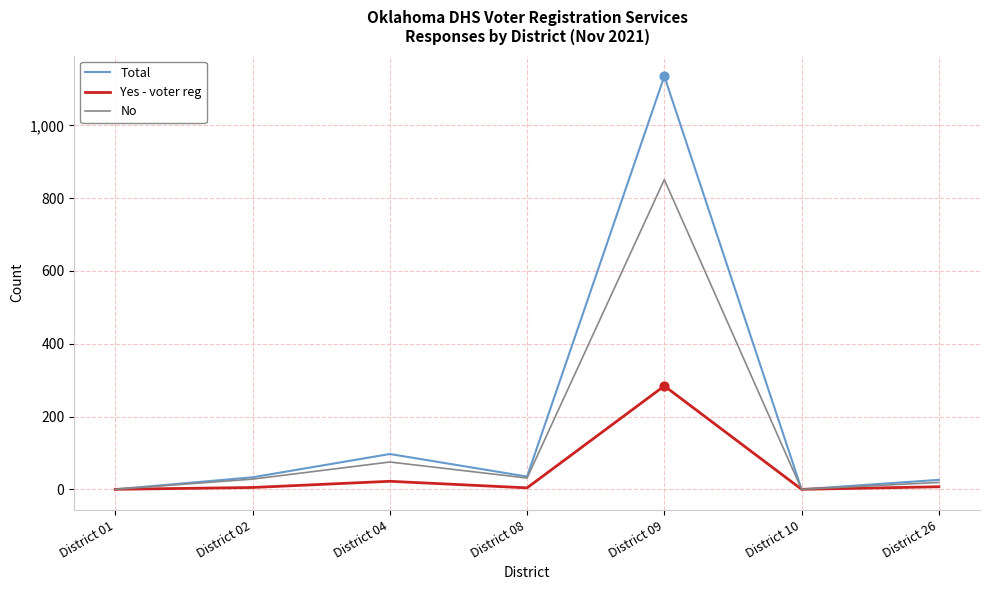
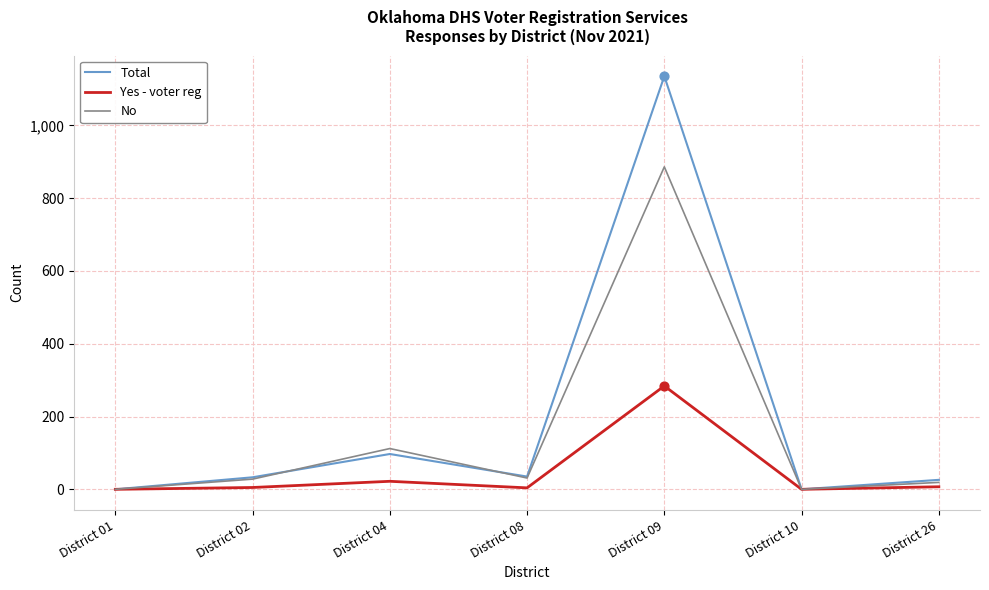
No, District 04: 80 -> 110
No, District 09: 850 -> 890
